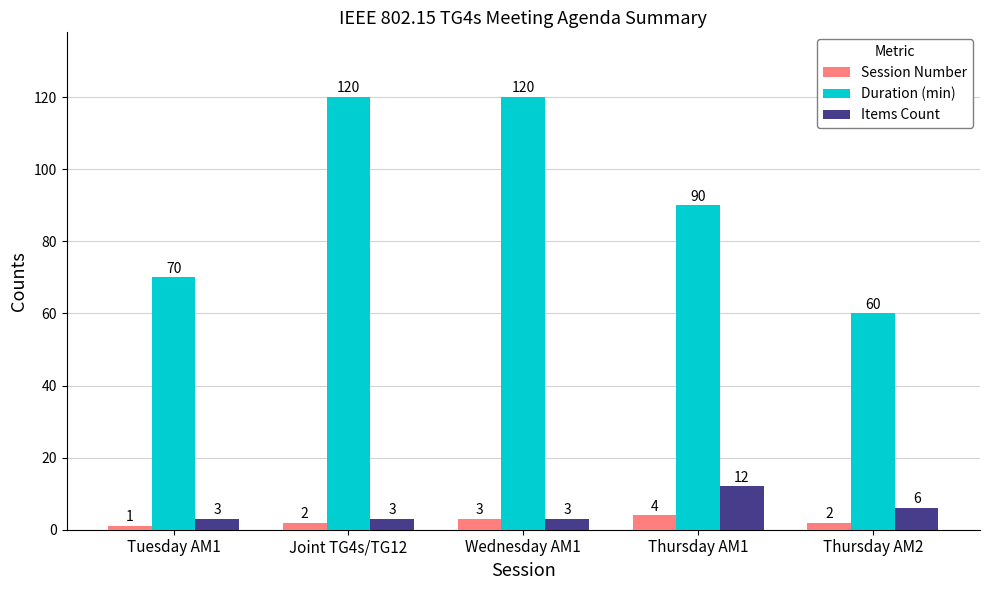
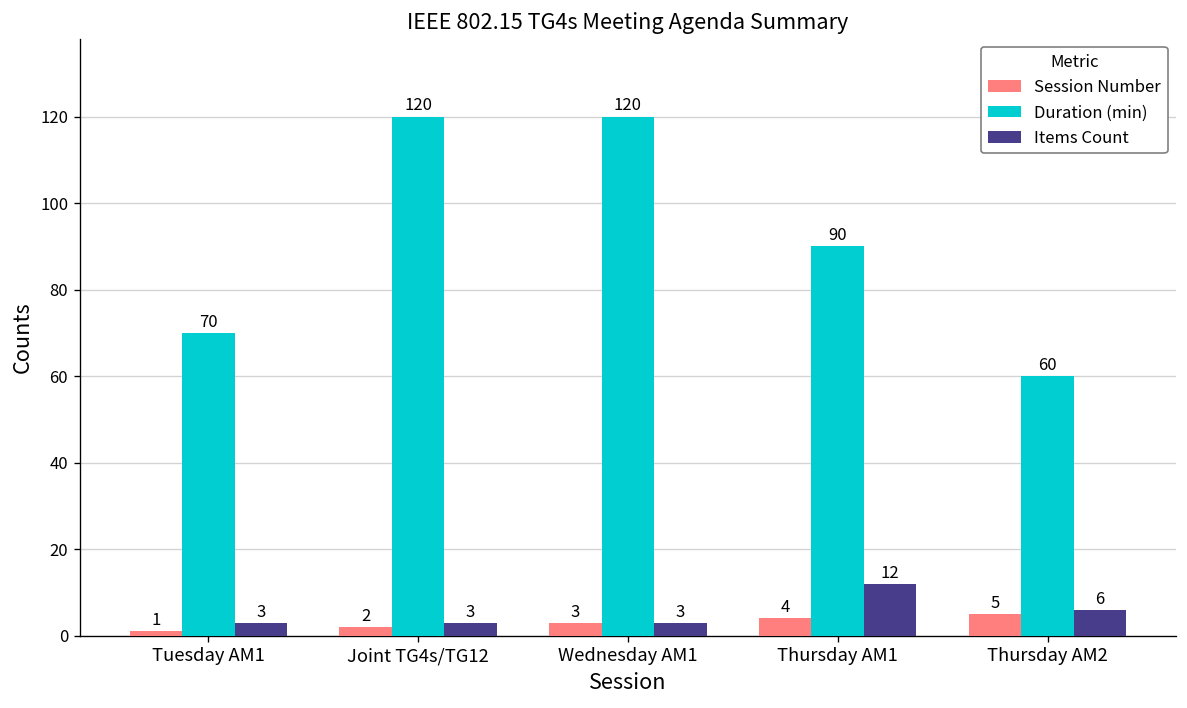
Session Number, Thursday AM2: 2 -> 5
